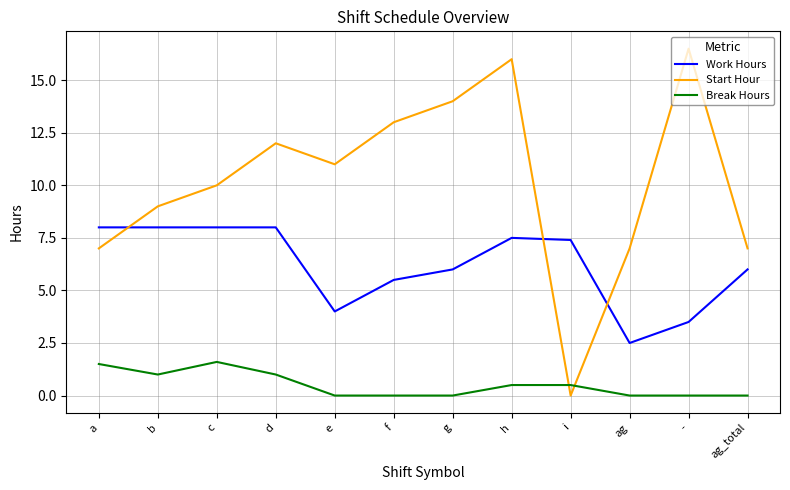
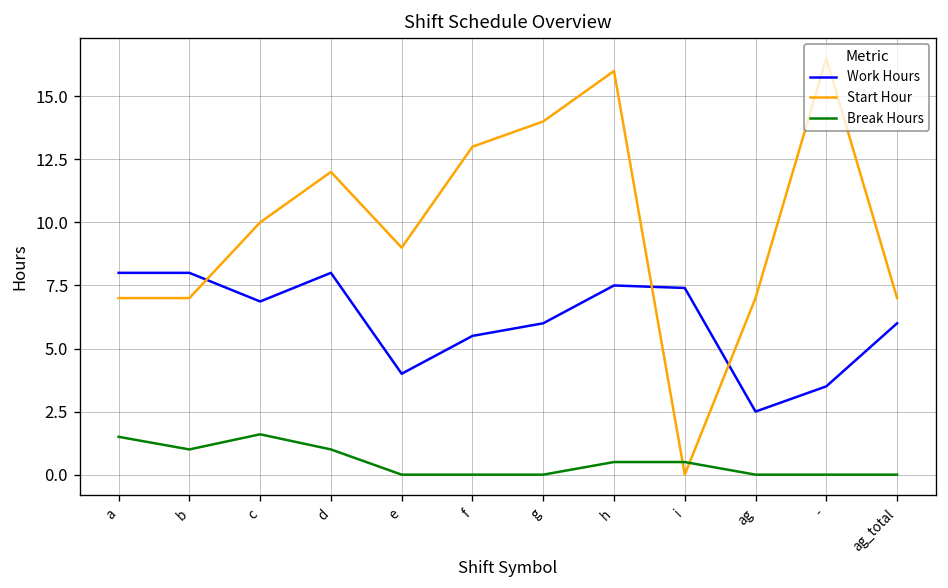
Start Hour, b: 9 -> 7
Work Hours, c: 8.0 -> 6.9
Start Hour, e: 11 -> 9
